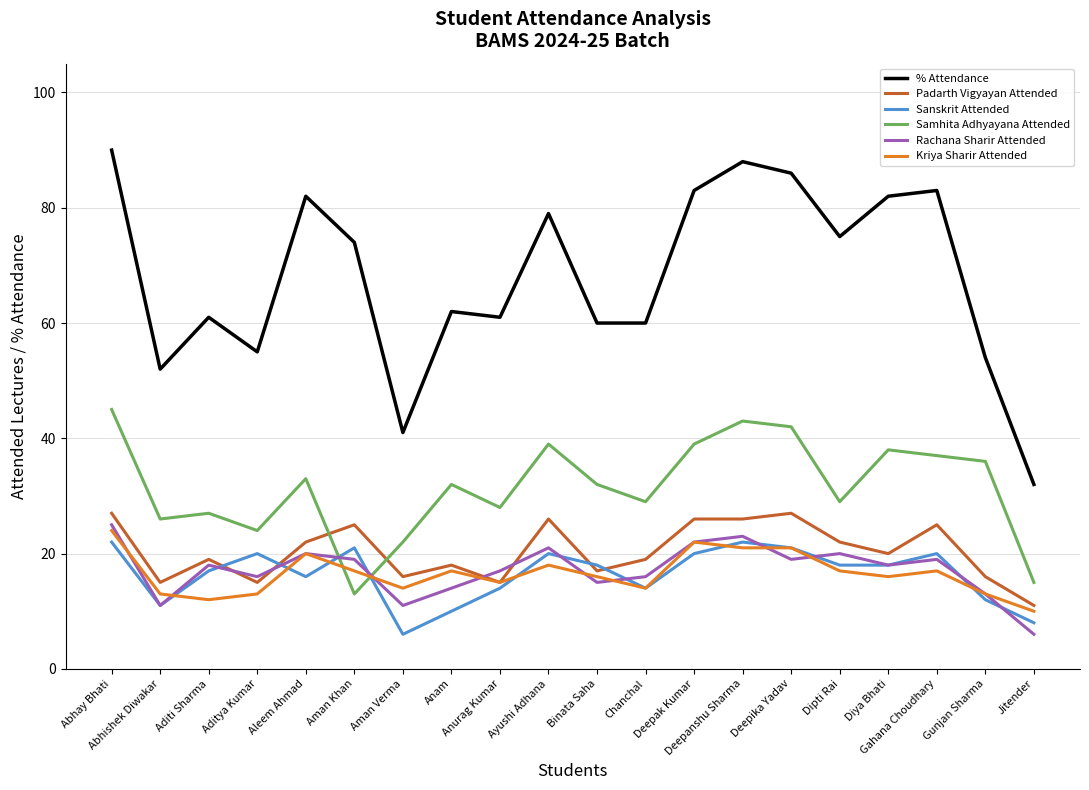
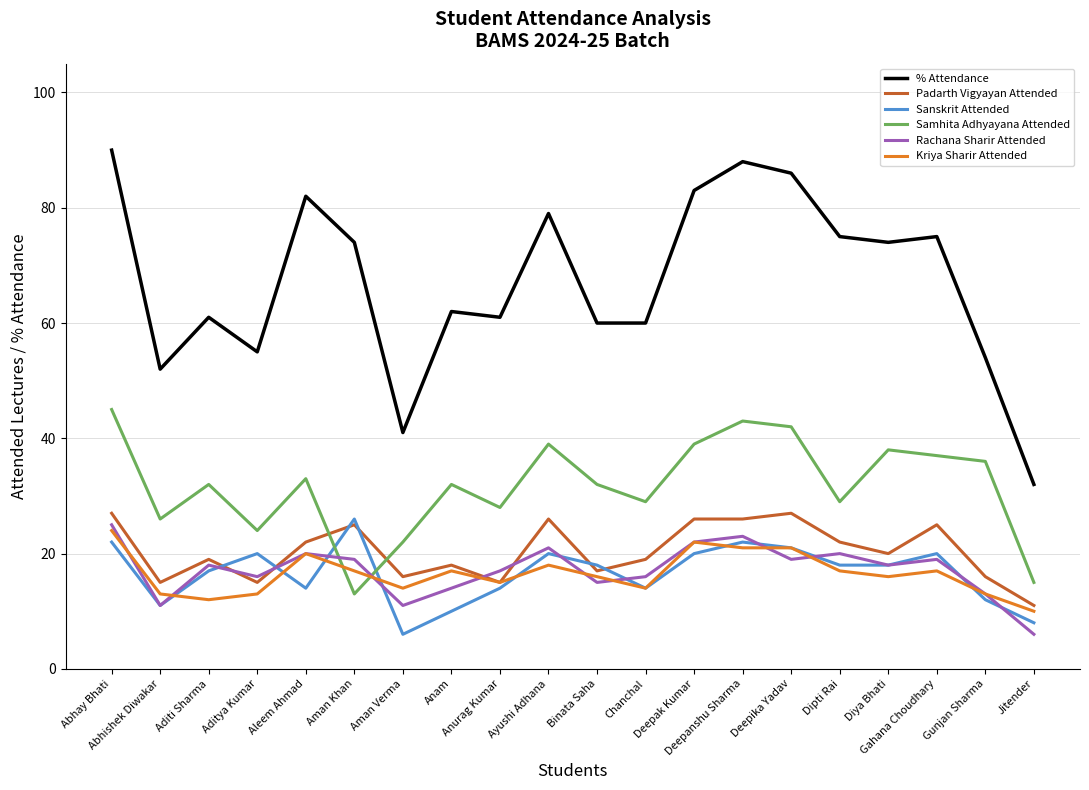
Samhita Adhyayana Attended, Aditi Sharma: 27 -> 32
Sanskrit Attended, Aleem Ahmad: 16 -> 14
Sanskrit Attended, Aman Khan: 21 -> 26
% Attendance, Diya Bhati: 82 -> 74
% Attendance, Gahana Choudhary: 83 -> 75
